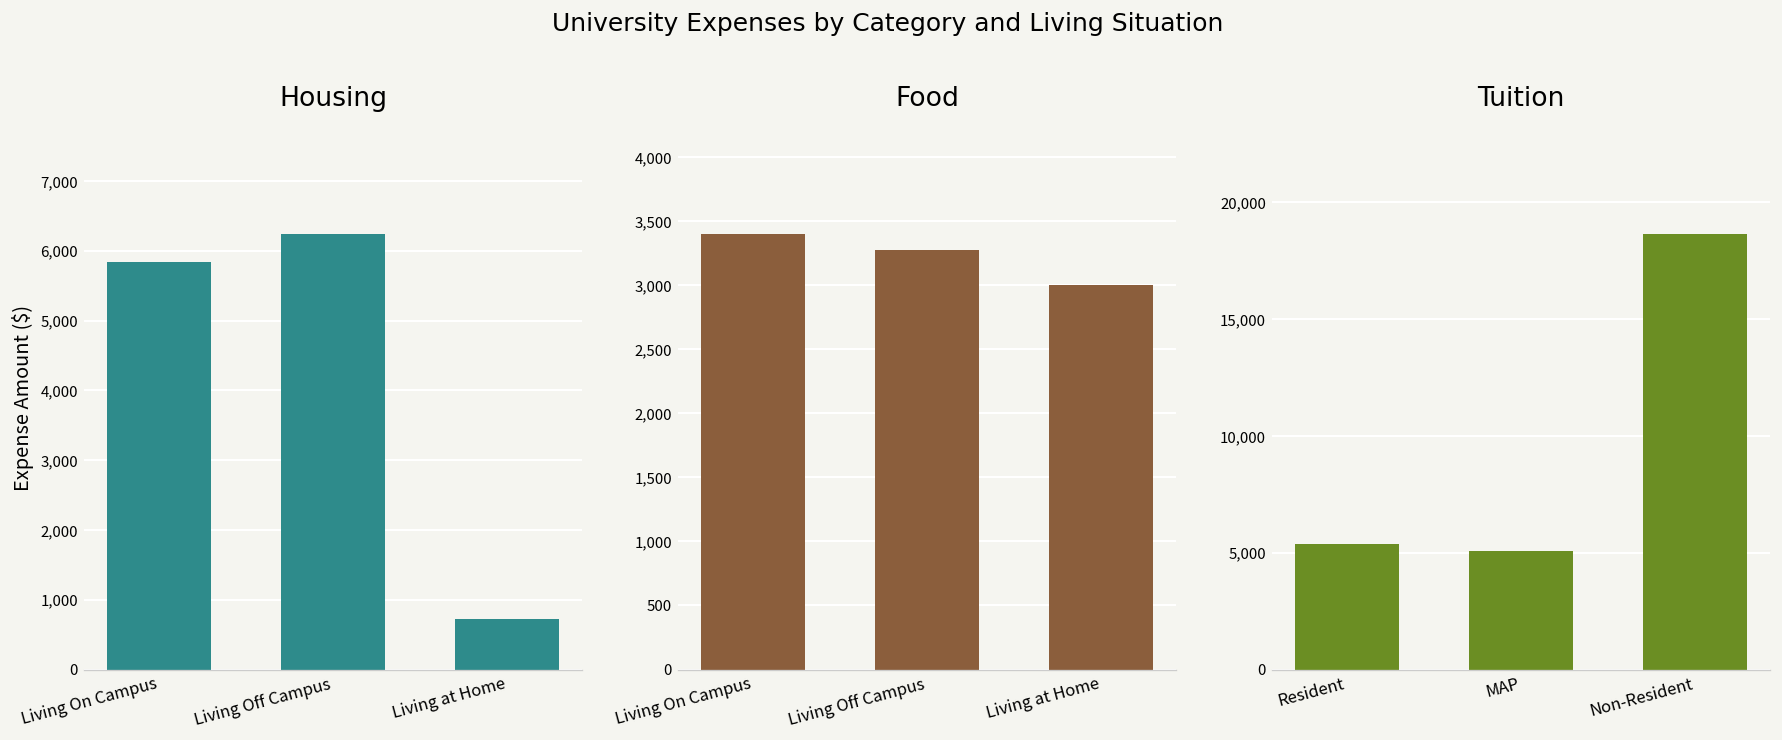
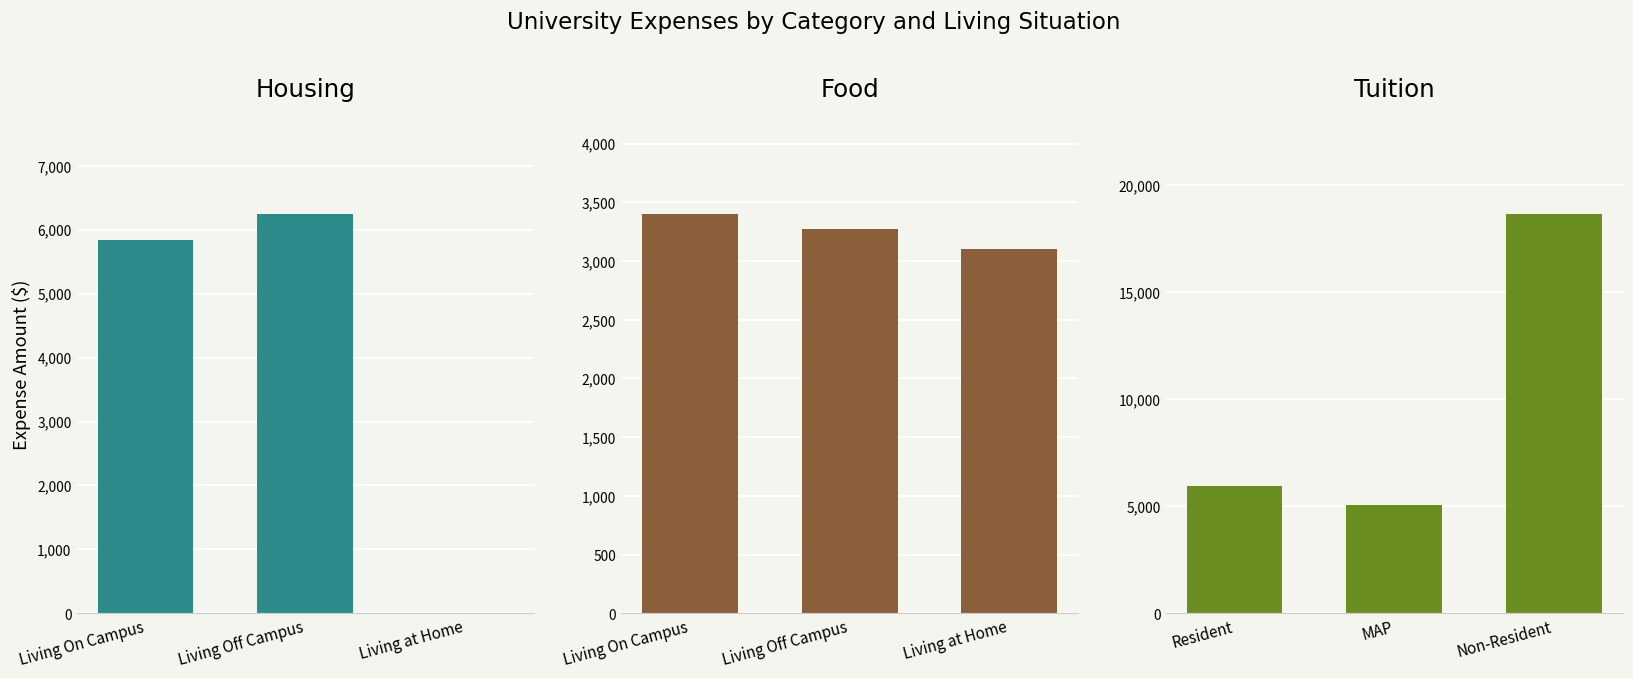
Housing, Living at Home: 700 -> 0
Food, Living at Home: 3,000 -> 3,110
Tuition, Resident: 5,400 -> 6,000
